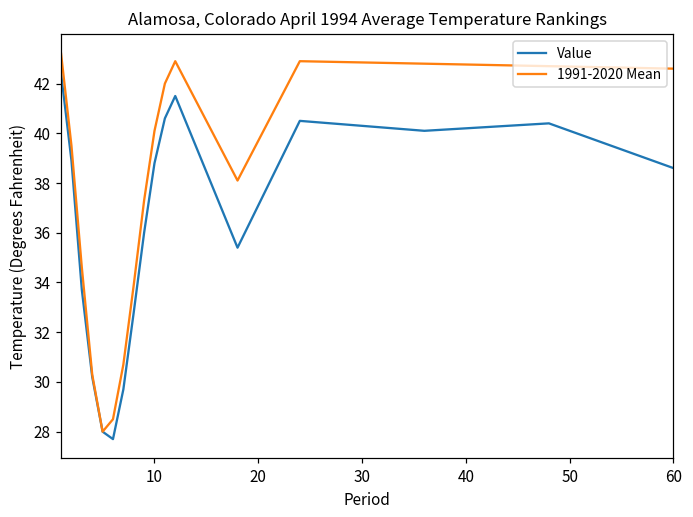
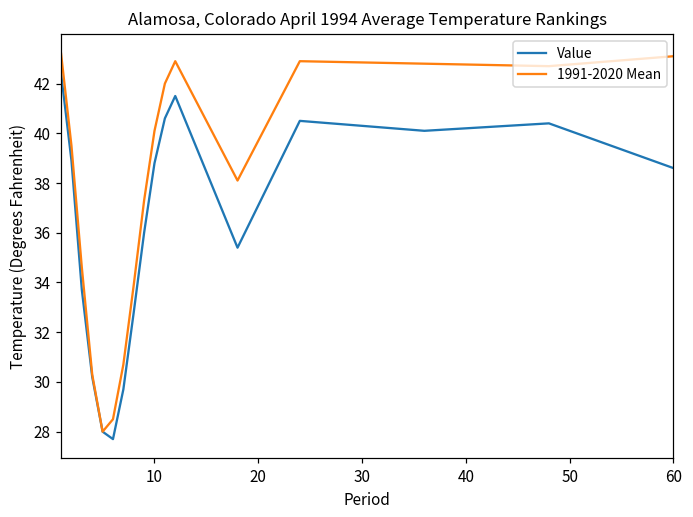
1991-2020 Mean, 60: 42.6 -> 43.1
